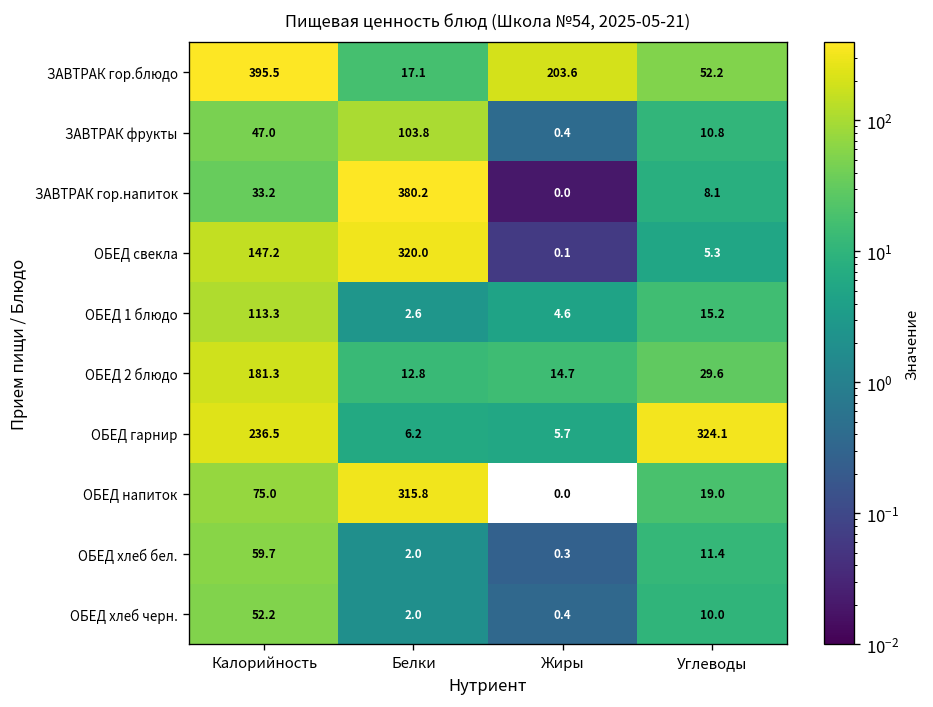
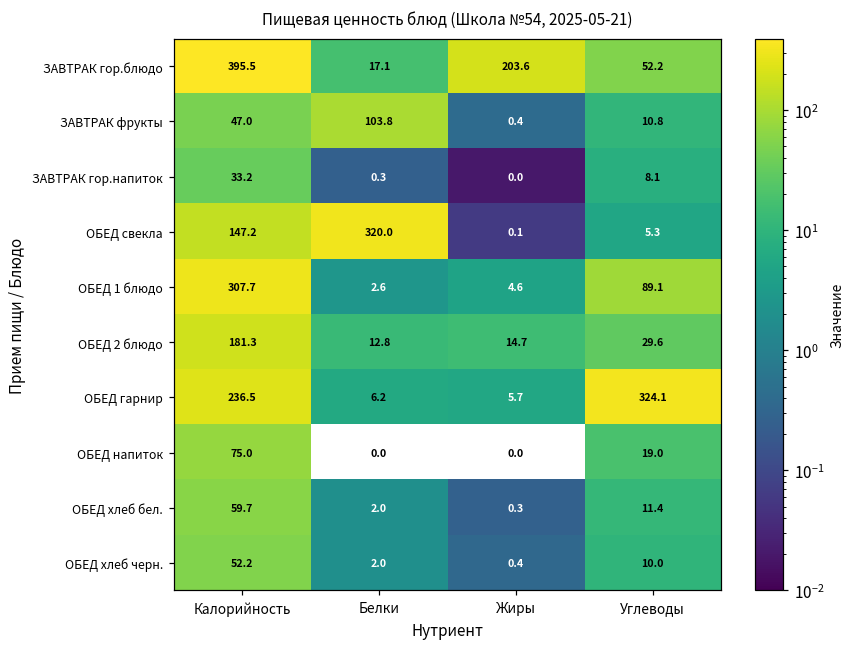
ЗАВТРАК гор.напиток, Белки: 380.2 -> 0.3
ОБЕД 1 блюдо, Калорийность: 113.3 -> 307.7
ОБЕД 1 блюдо, Углеводы: 15.2 -> 89.1
ОБЕД напиток, Белки: 315.8 -> 0.0
